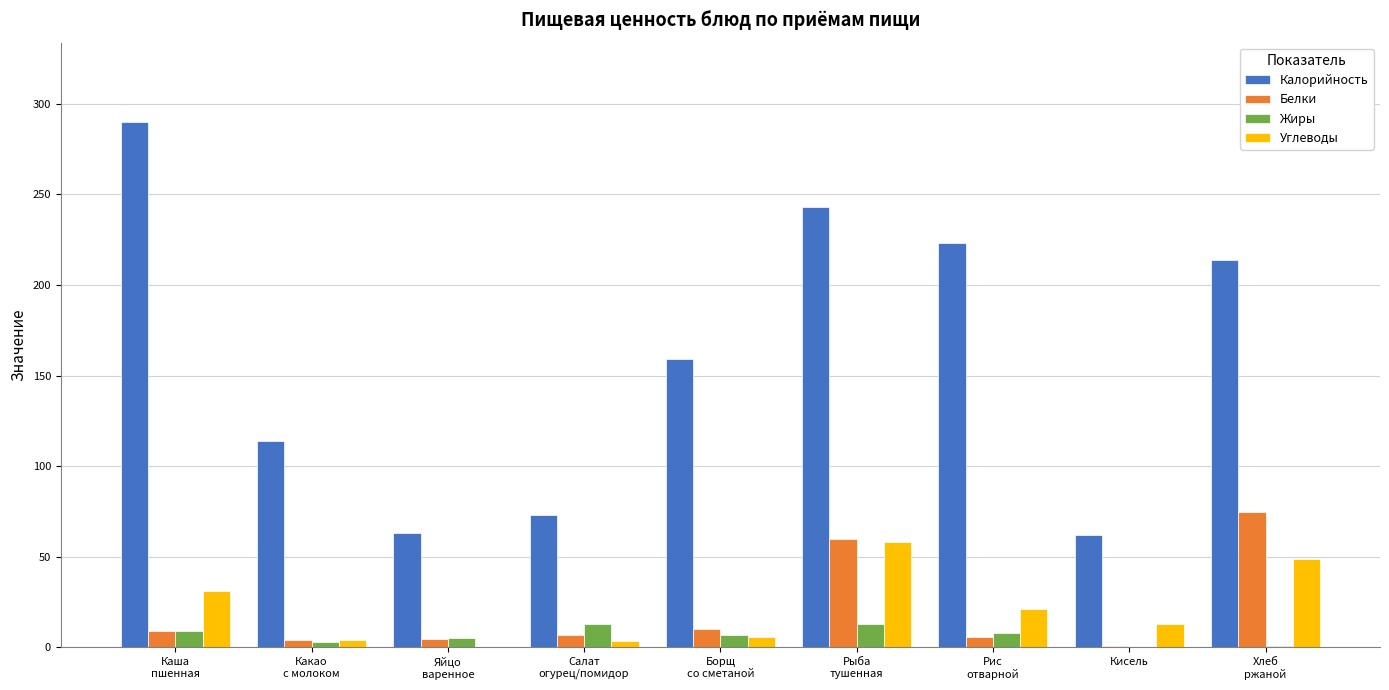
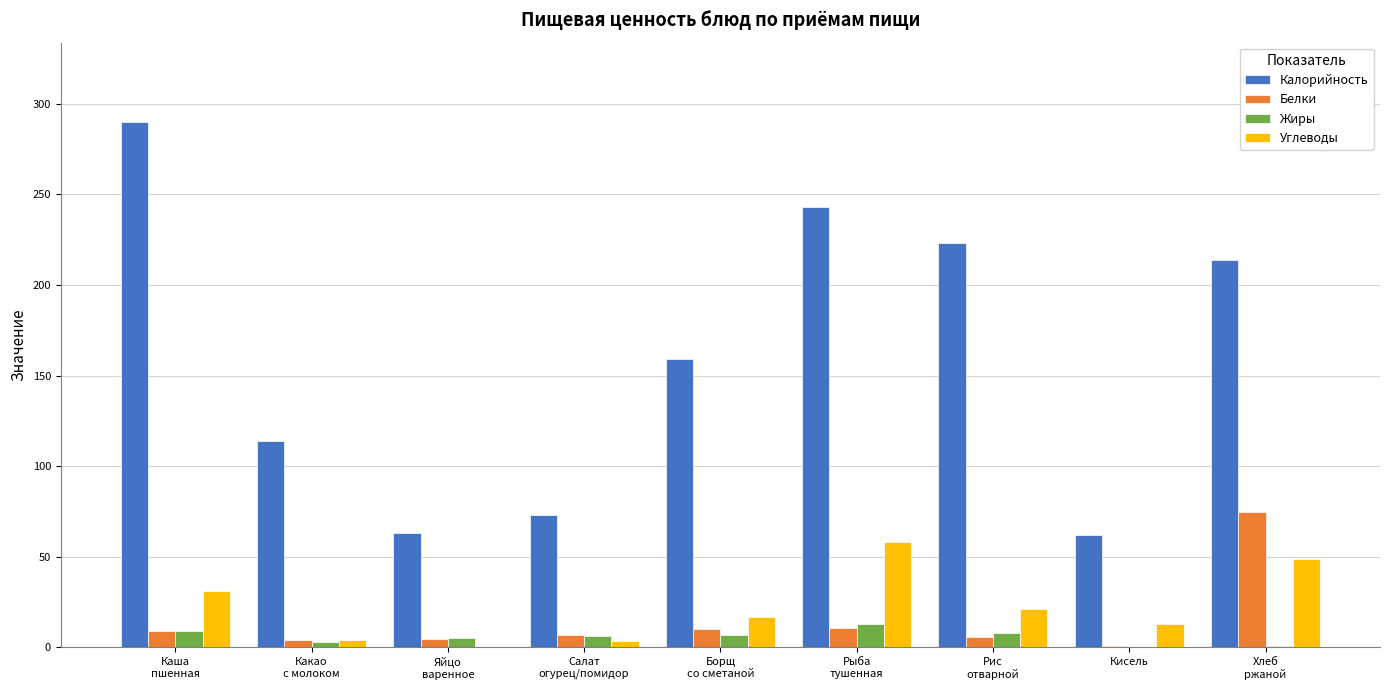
Жиры, Салат огурец/помидор: 13 -> 6
Углеводы, Борщ со сметаной: 6 -> 17
Белки, Рыба тушенная: 60 -> 11
